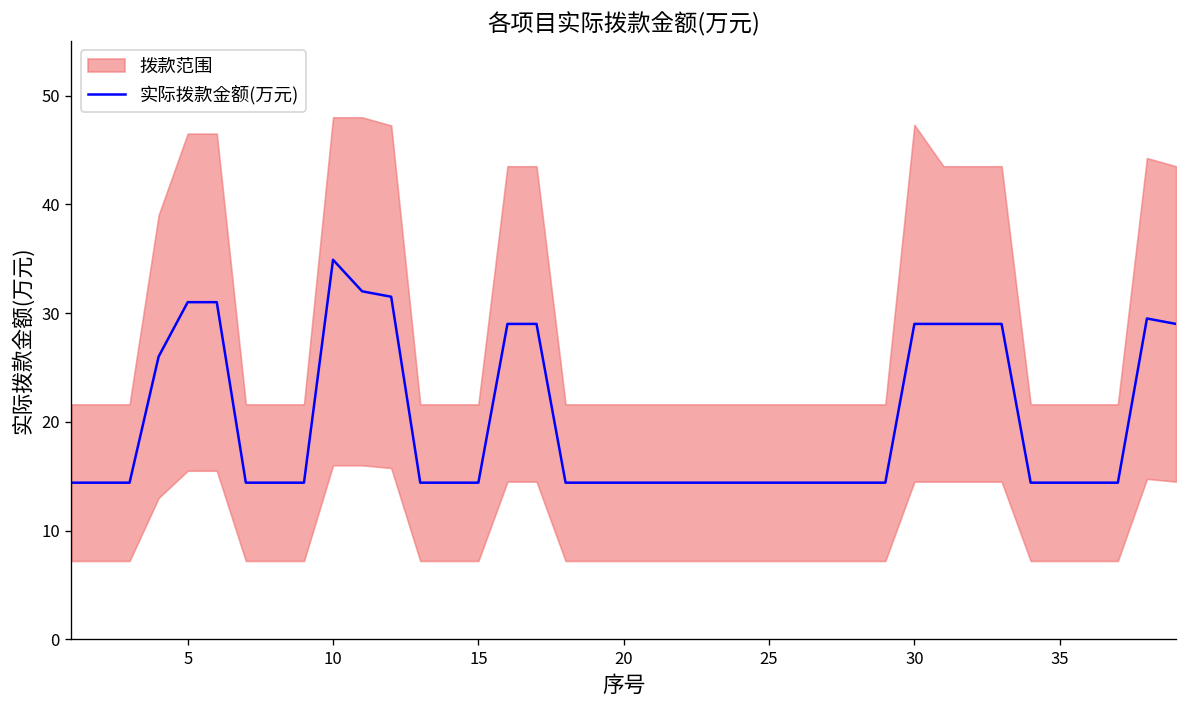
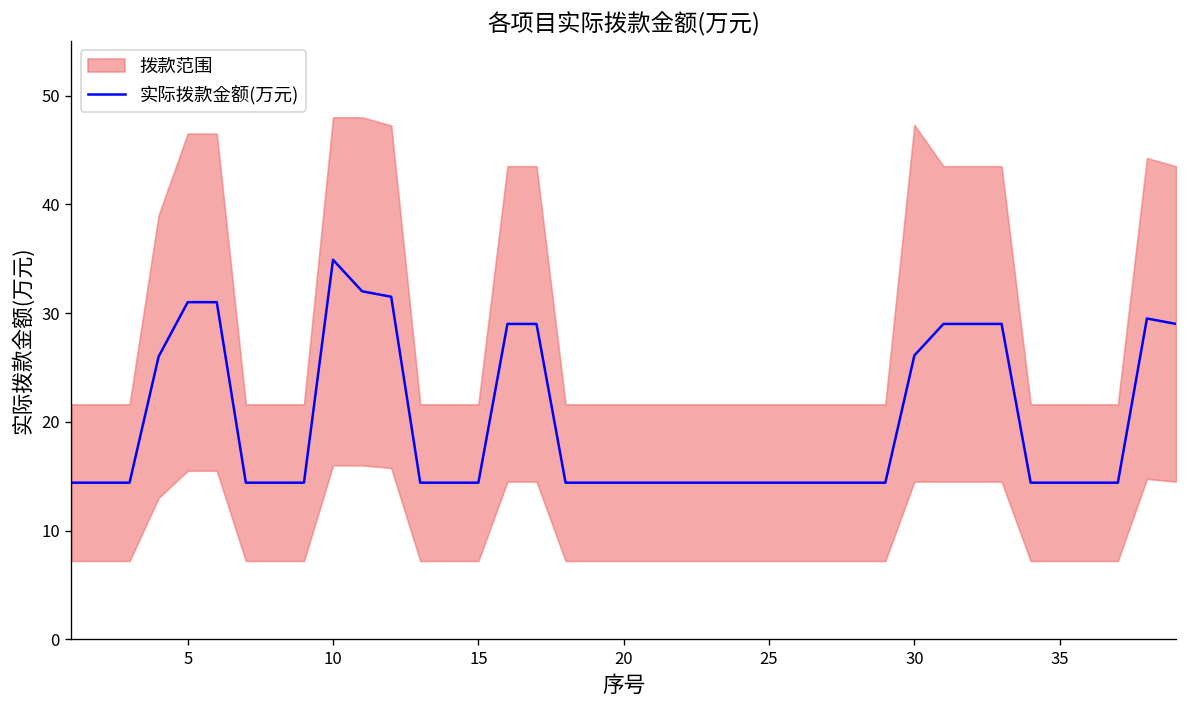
实际拨款金额(万元), 30: 29 -> 26
